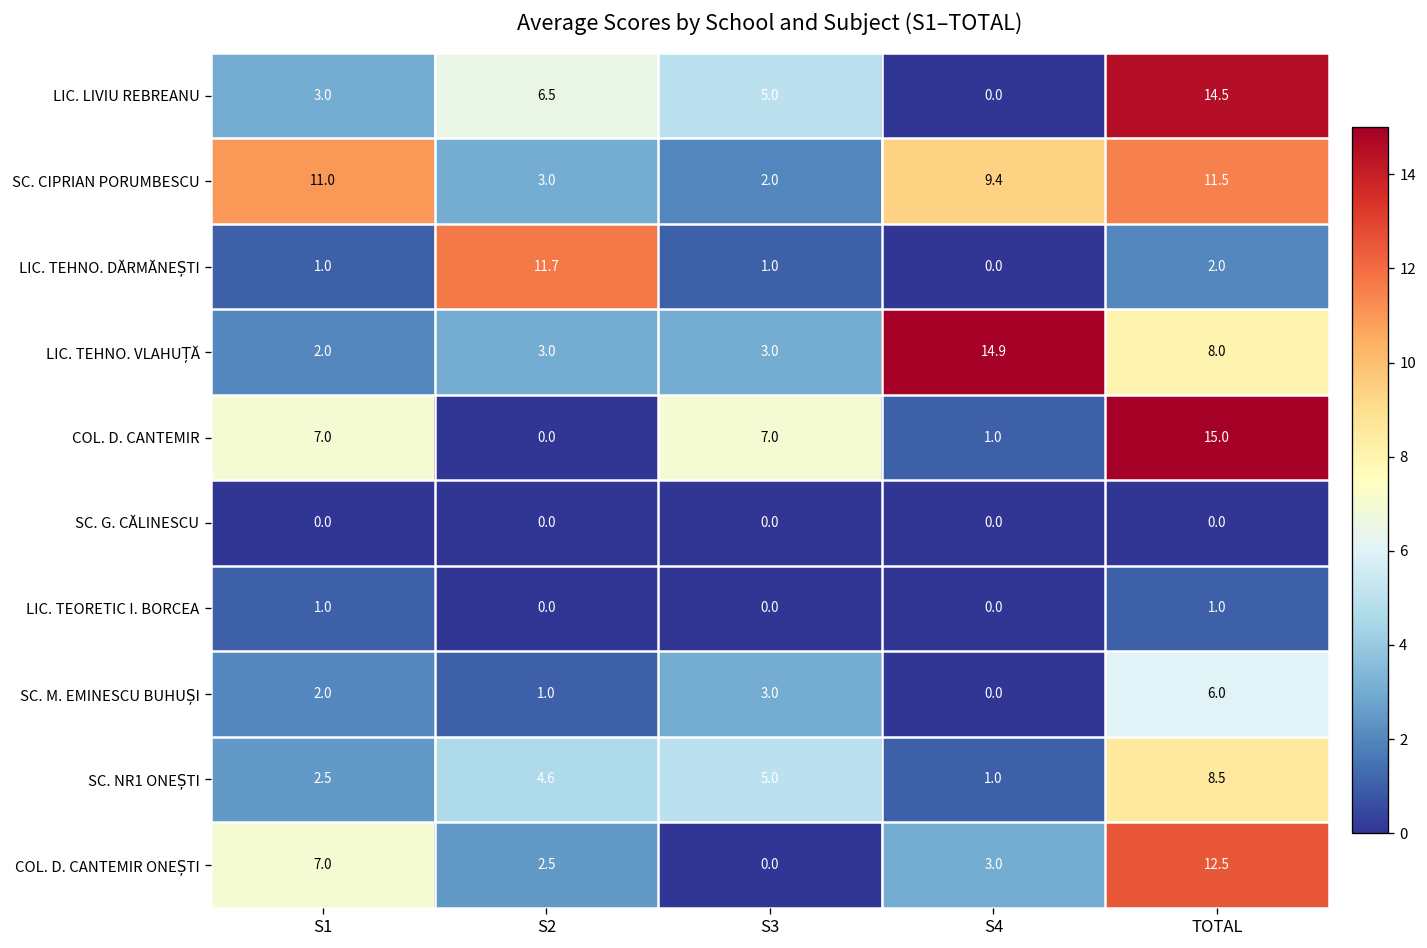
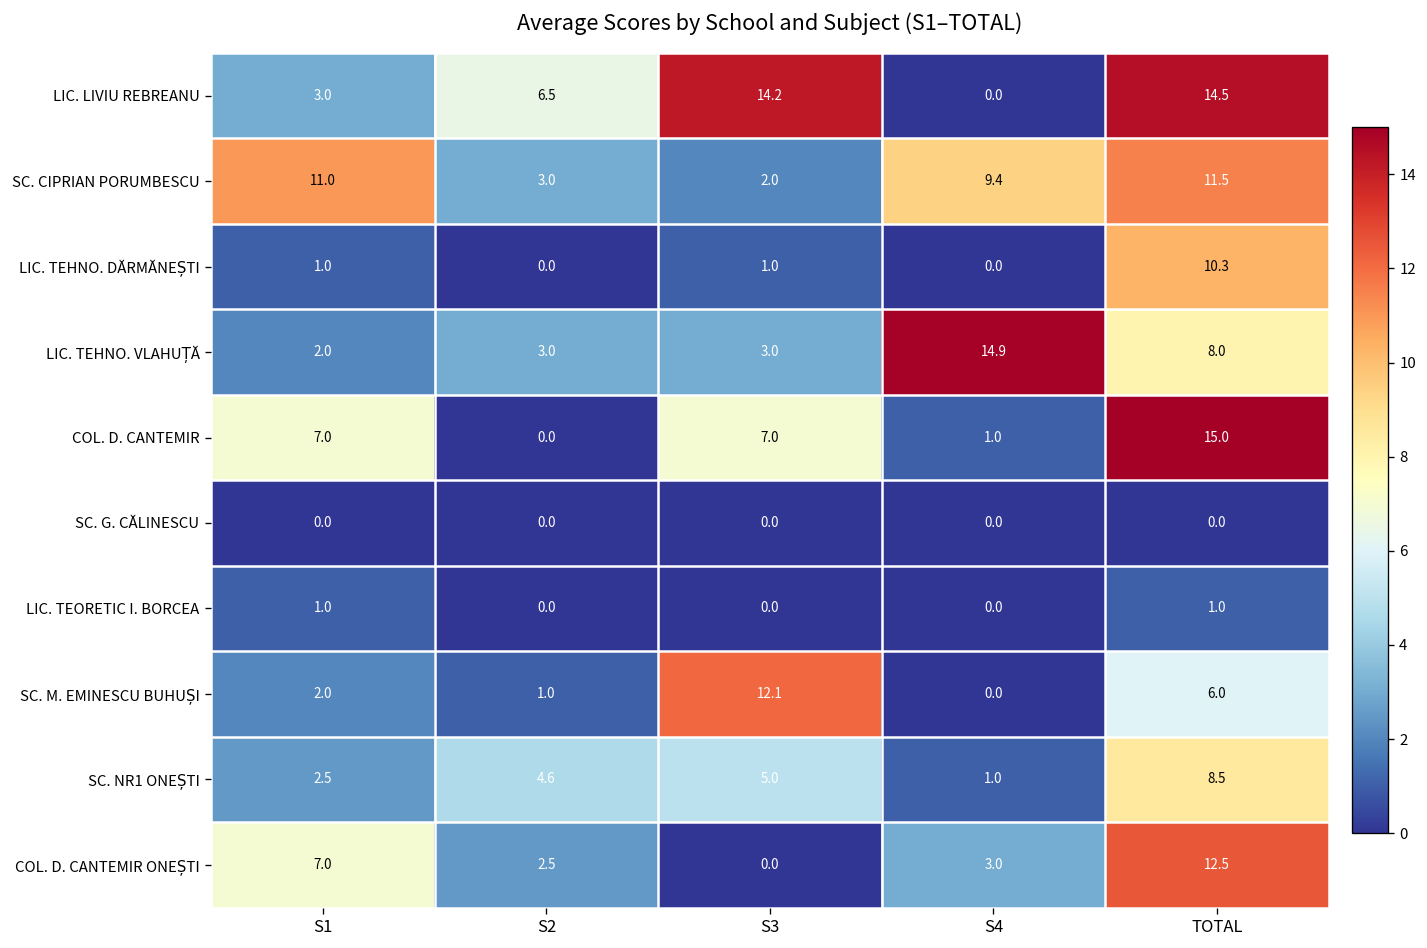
LIC. LIVIU REBREANU, S3: 5.0 -> 14.2
LIC. TEHNO. DĂRMĂNEȘTI, S2: 11.7 -> 0.0
LIC. TEHNO. DĂRMĂNEȘTI, TOTAL: 2.0 -> 10.3
SC. M. EMINESCU BUHUȘI, S3: 3.0 -> 12.1
